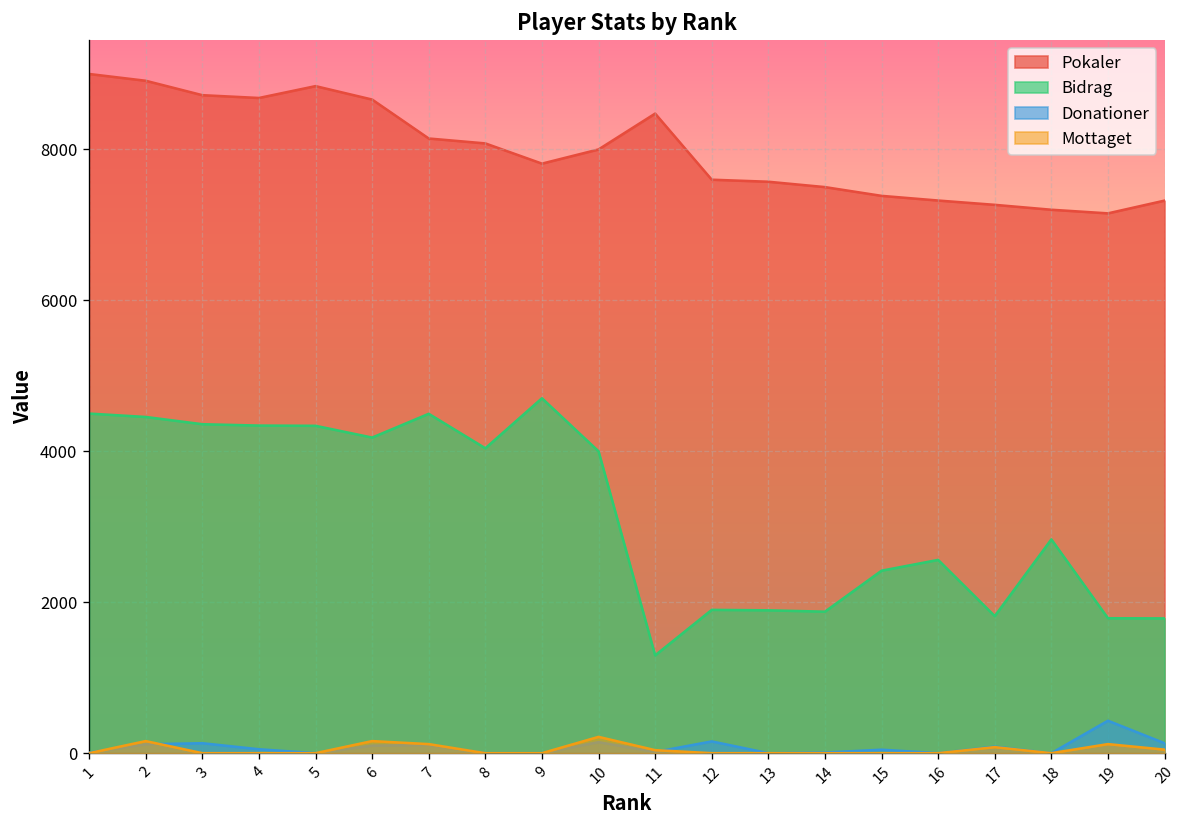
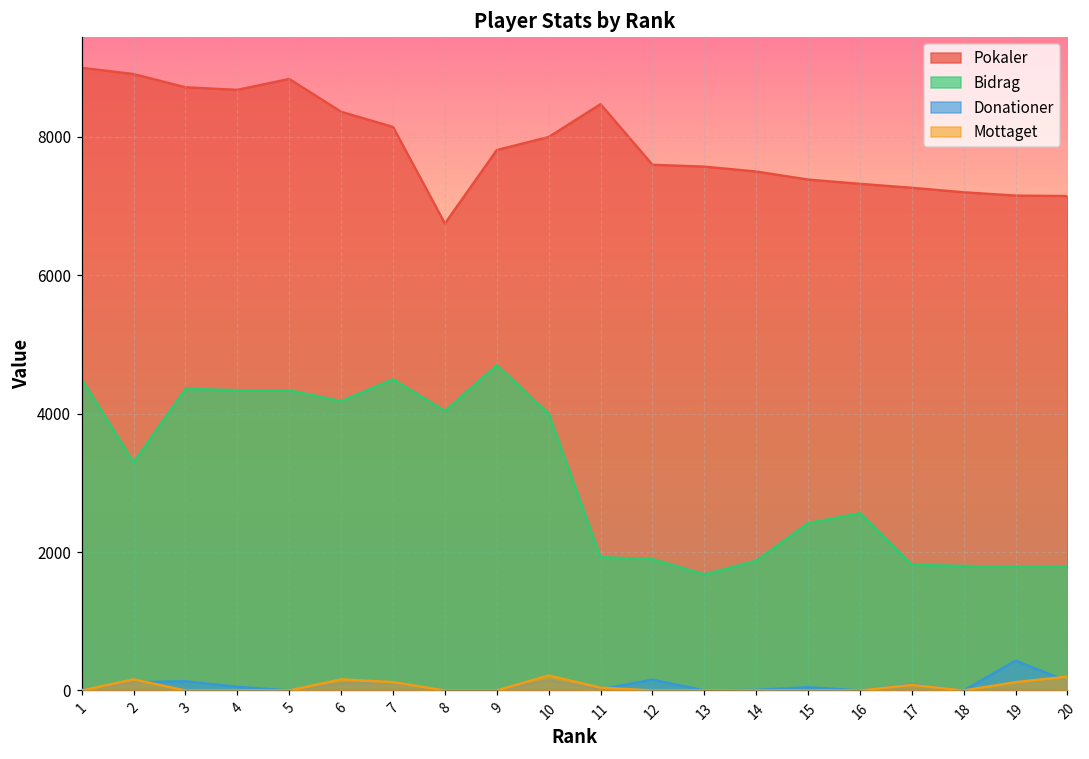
Bidrag, 2: 4500 -> 3300
Pokaler, 6: 8700 -> 8400
Pokaler, 8: 8100 -> 6800
Bidrag, 11: 1300 -> 1900
Bidrag, 13: 1900 -> 1700
Bidrag, 18: 2800 -> 1800
Pokaler, 20: 7300 -> 7100
Mottaget, 20: 0 -> 200
